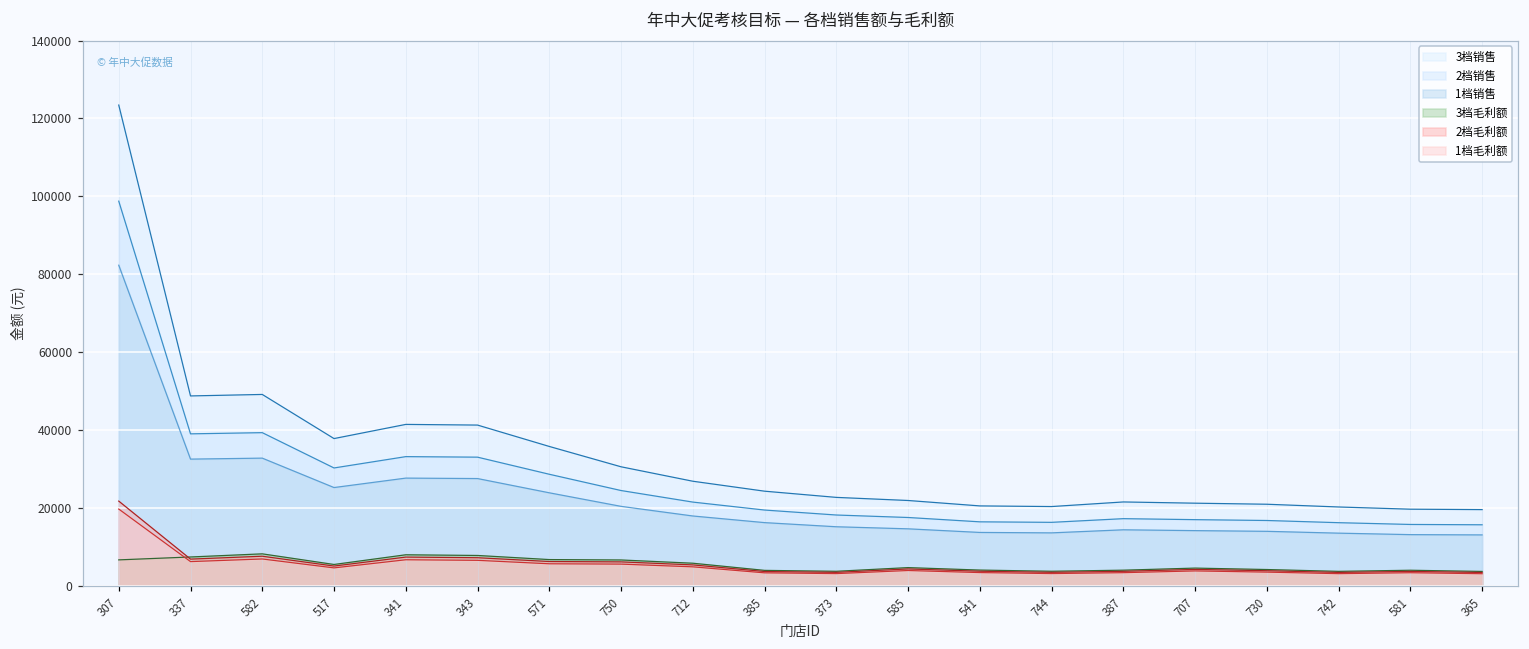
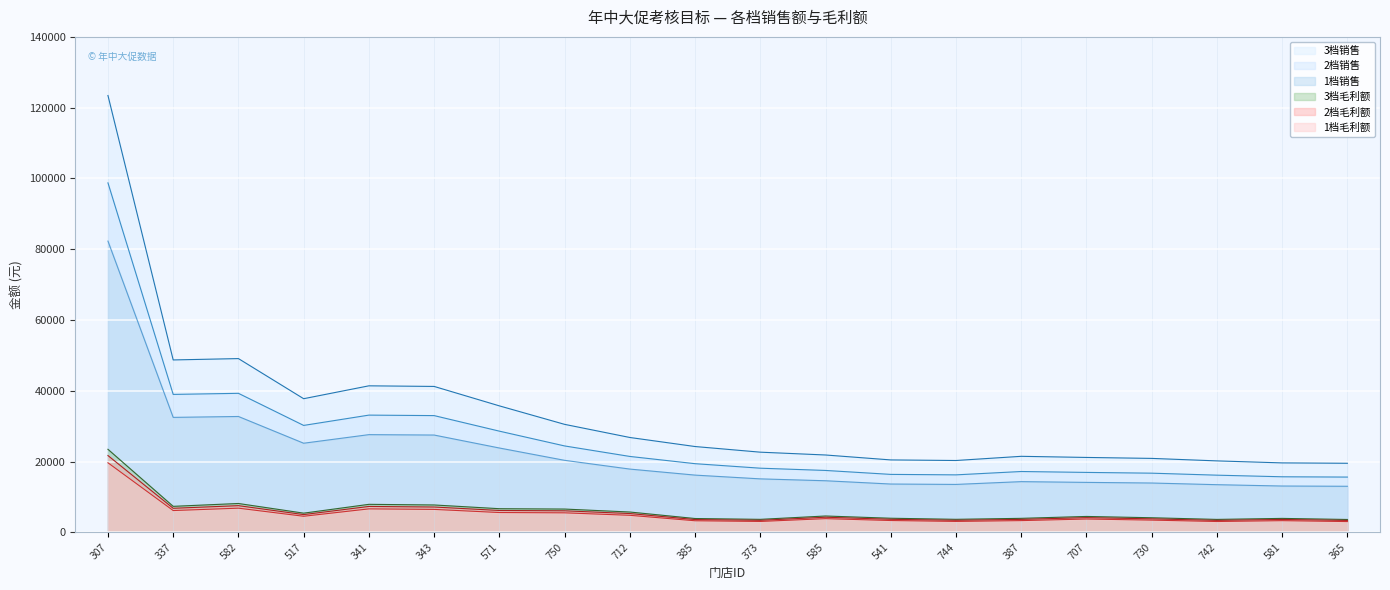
3档毛利额, 307: 7000 -> 23000
